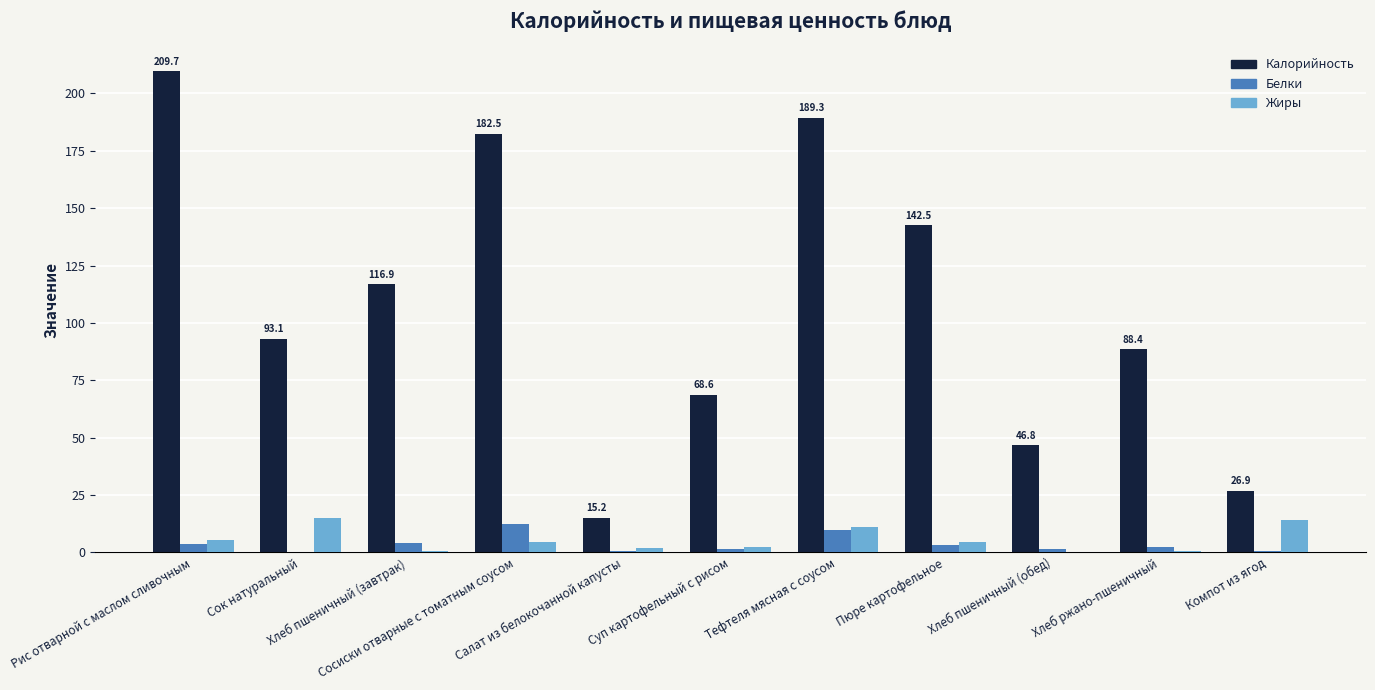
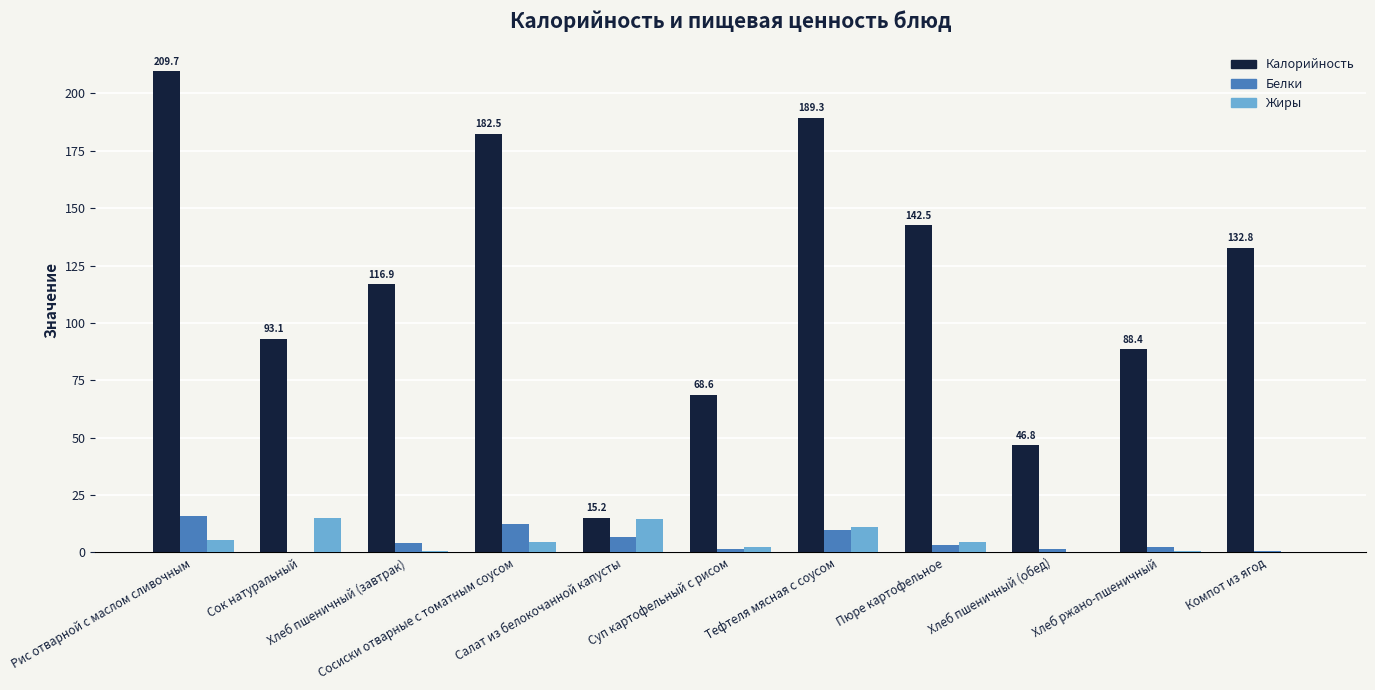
Белки, Рис отварной с маслом сливочным: 4 -> 16
Белки, Салат из белокочанной капусты: 1 -> 7
Жиры, Салат из белокочанной капусты: 2 -> 15
Калорийность, Компот из ягод: 26.9 -> 132.8
Жиры, Компот из ягод: 14 -> 0
